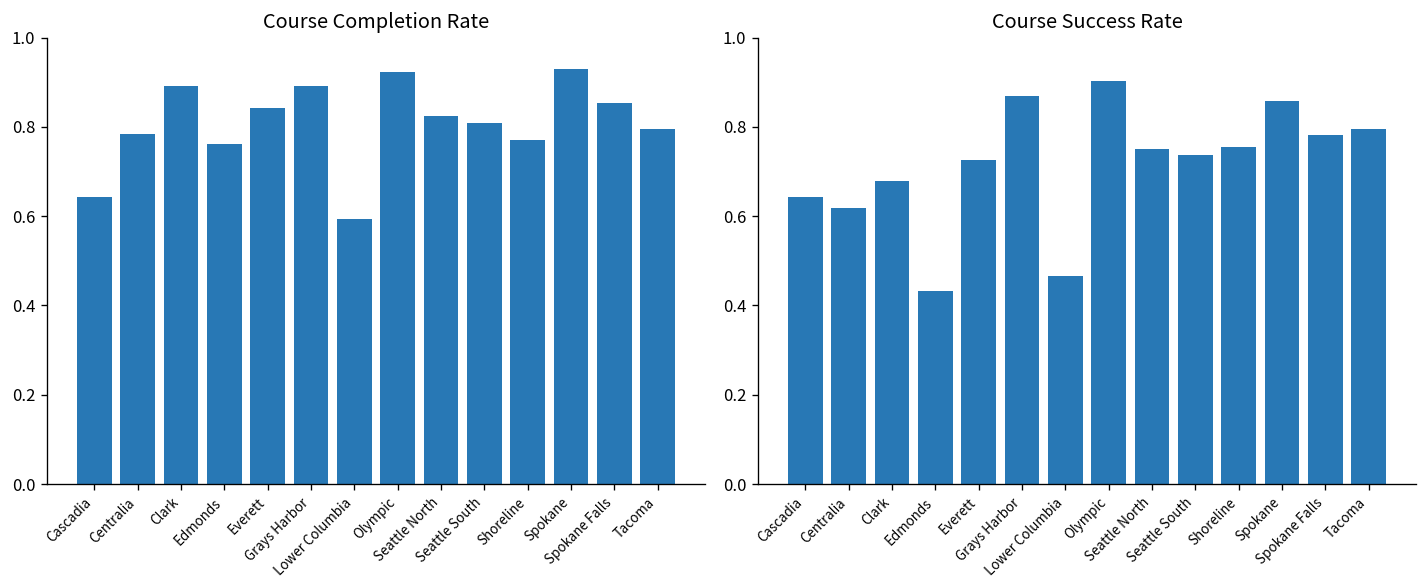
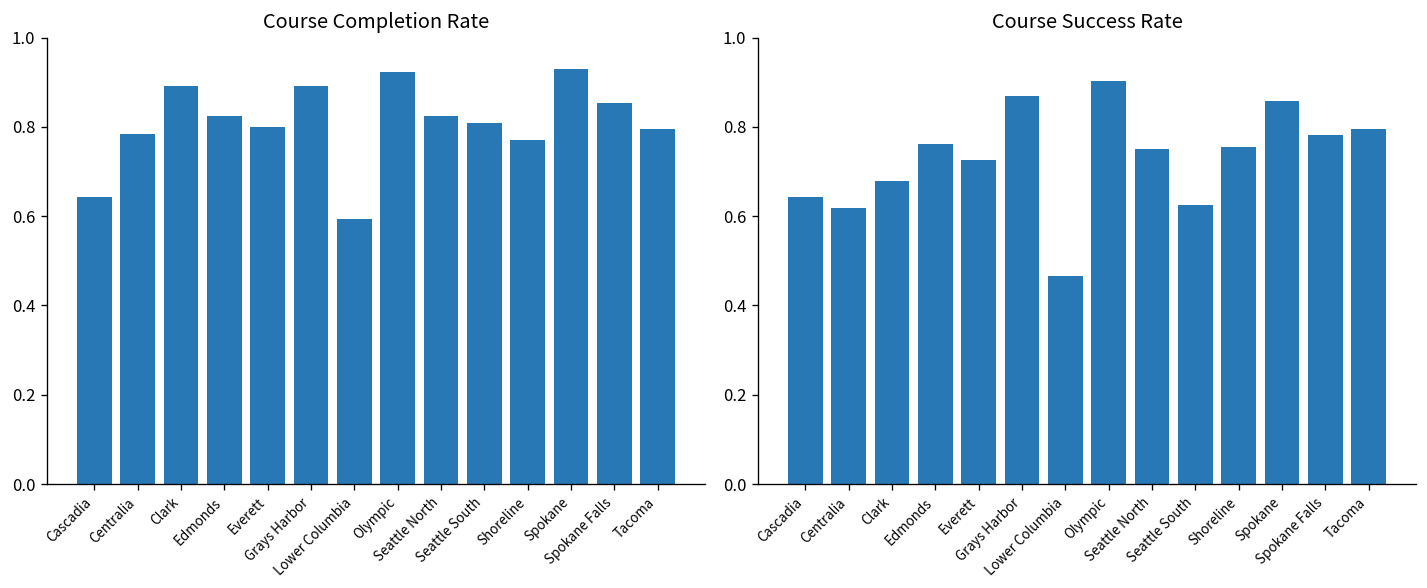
Course Completion Rate, Edmonds: 0.76 -> 0.83
Course Completion Rate, Everett: 0.84 -> 0.80
Course Success Rate, Edmonds: 0.43 -> 0.76
Course Success Rate, Seattle South: 0.74 -> 0.63
